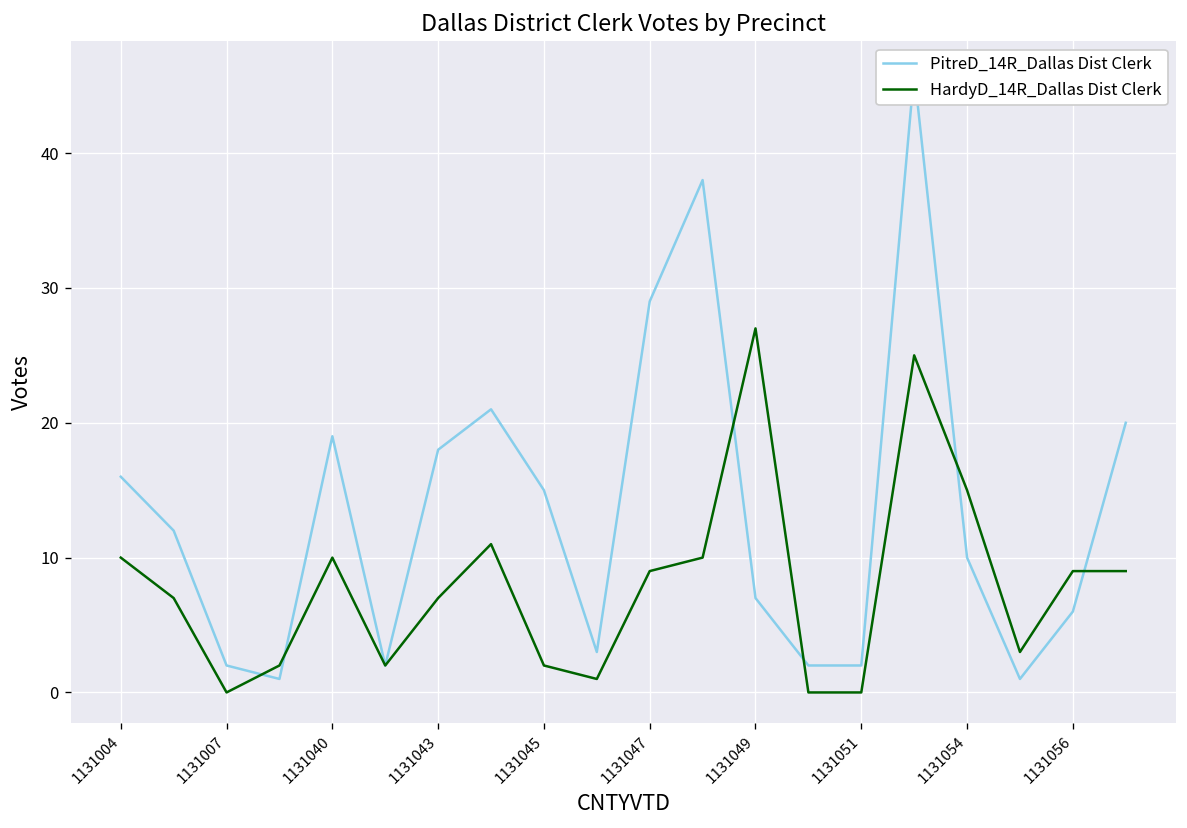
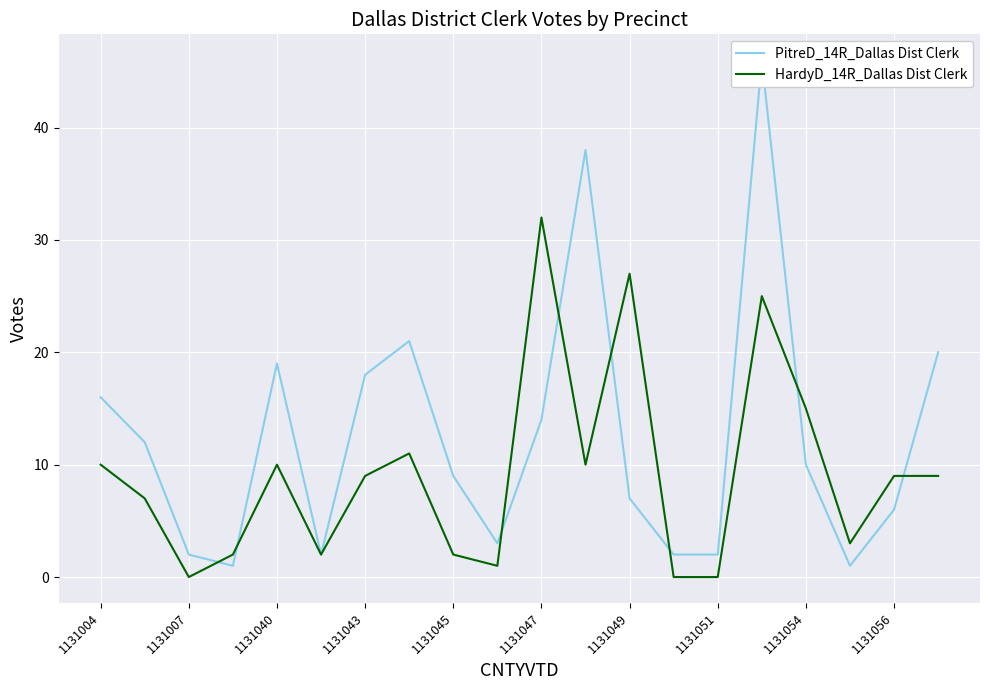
HardyD_14R_Dallas Dist Clerk, 1131043: 7 -> 9
PitreD_14R_Dallas Dist Clerk, 1131045: 15 -> 9
PitreD_14R_Dallas Dist Clerk, 1131047: 29 -> 14
HardyD_14R_Dallas Dist Clerk, 1131047: 9 -> 32
